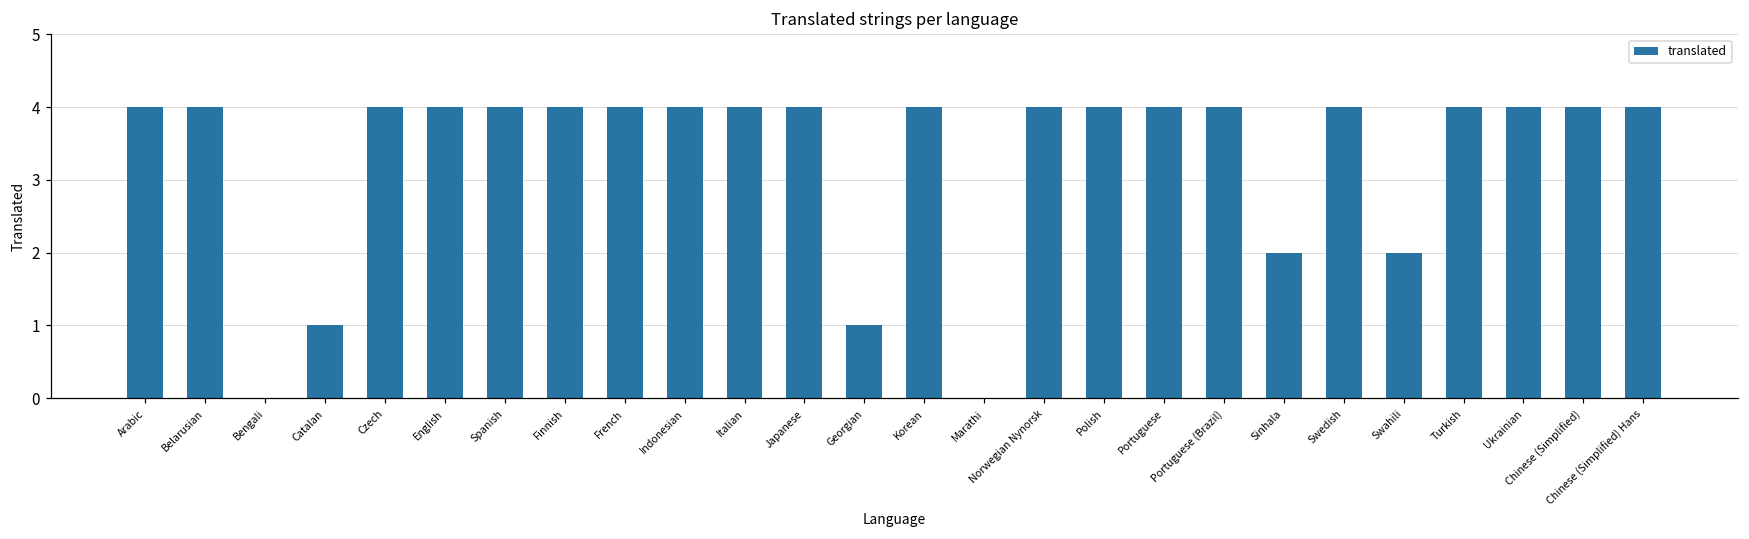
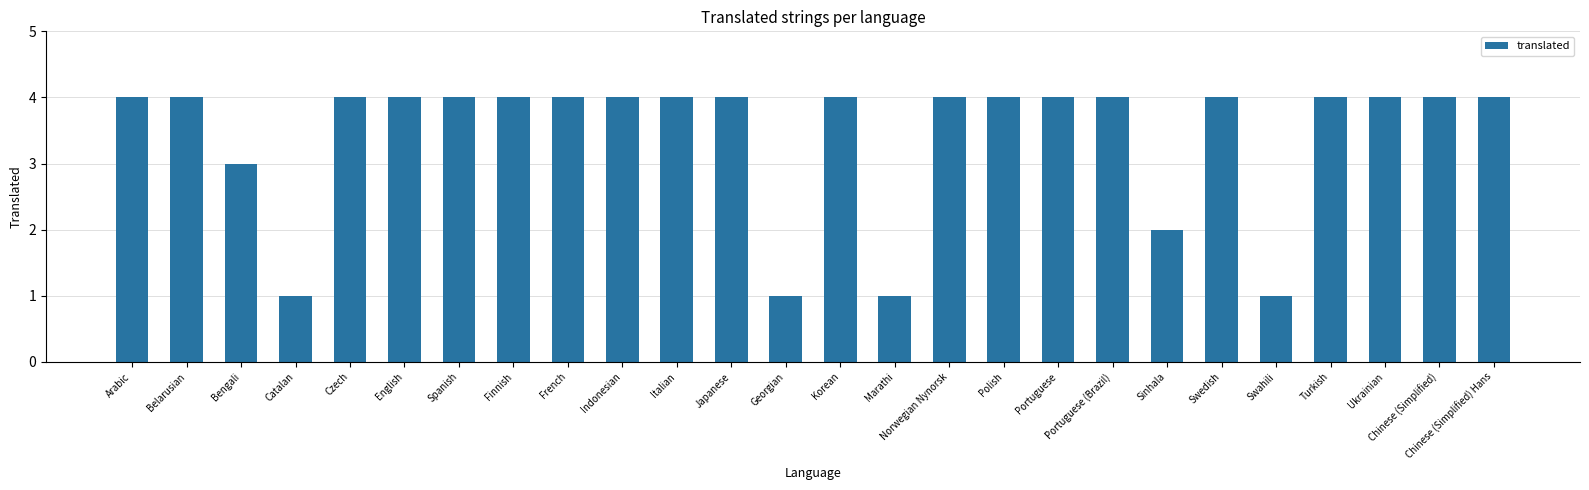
Bengali: 0 -> 3
Marathi: 0 -> 1
Swahili: 2 -> 1
